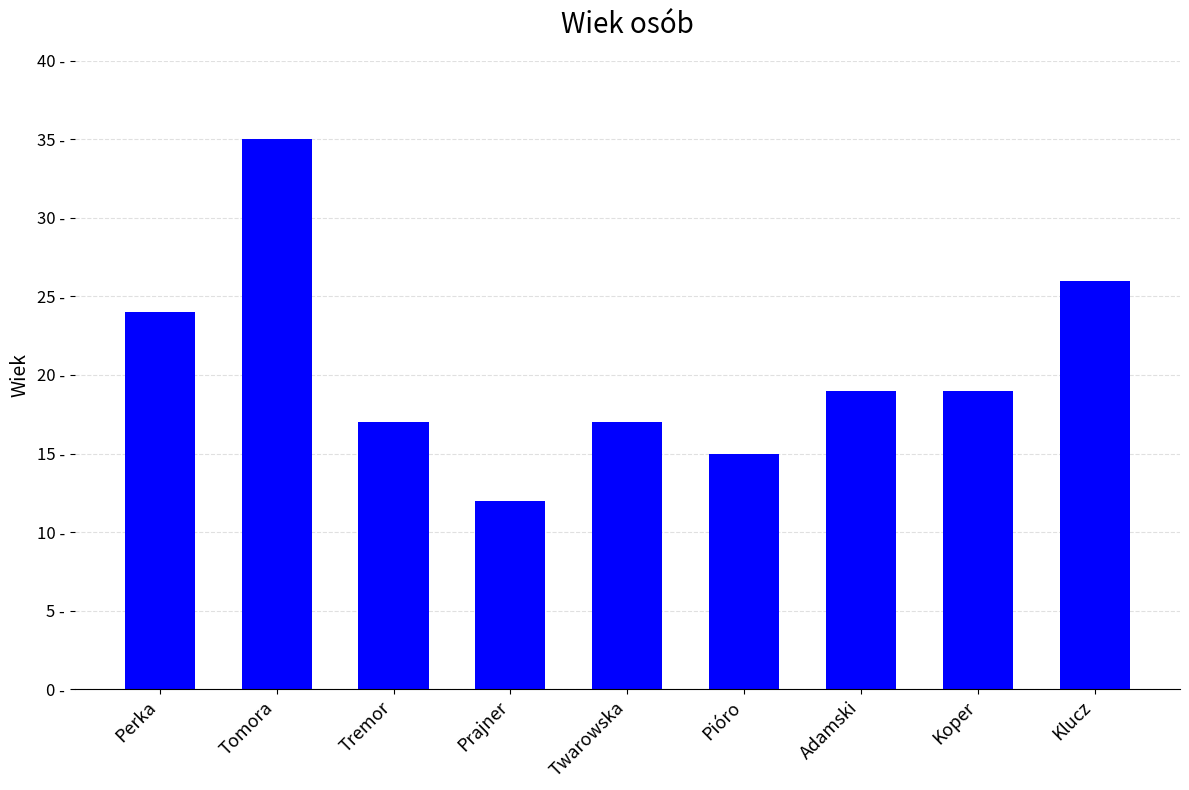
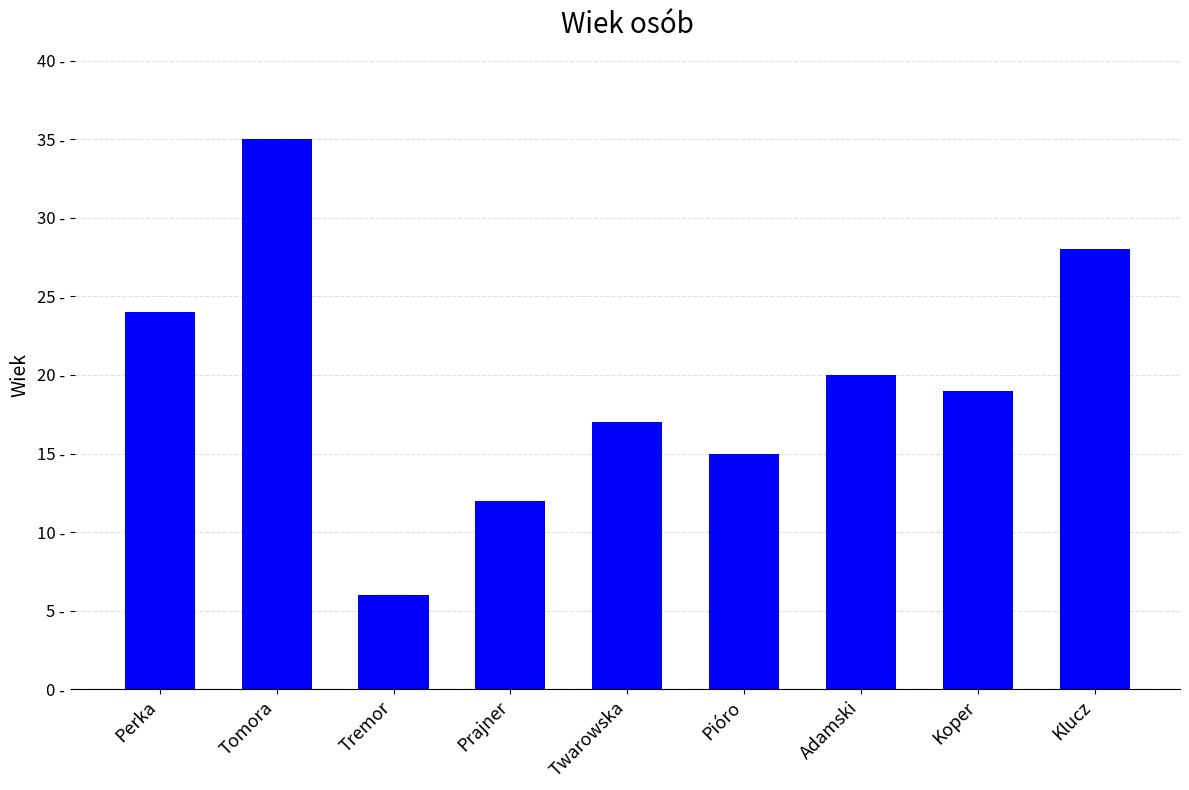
Tremor: 17 - -> 6 -
Adamski: 19 - -> 20 -
Klucz: 26 - -> 28 -
